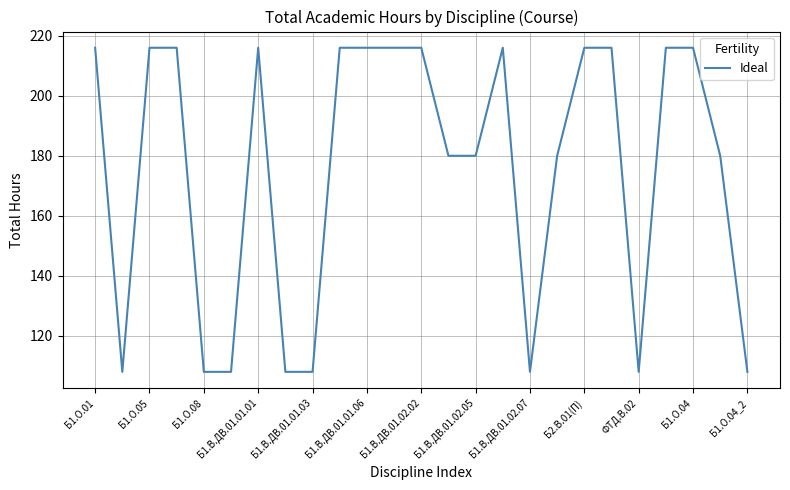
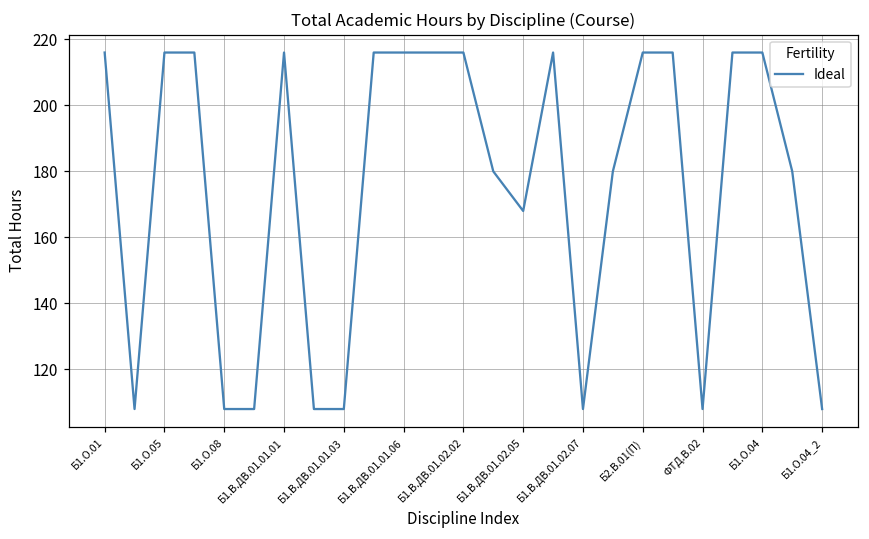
Б1.В.ДВ.01.02.05: 180 -> 168
